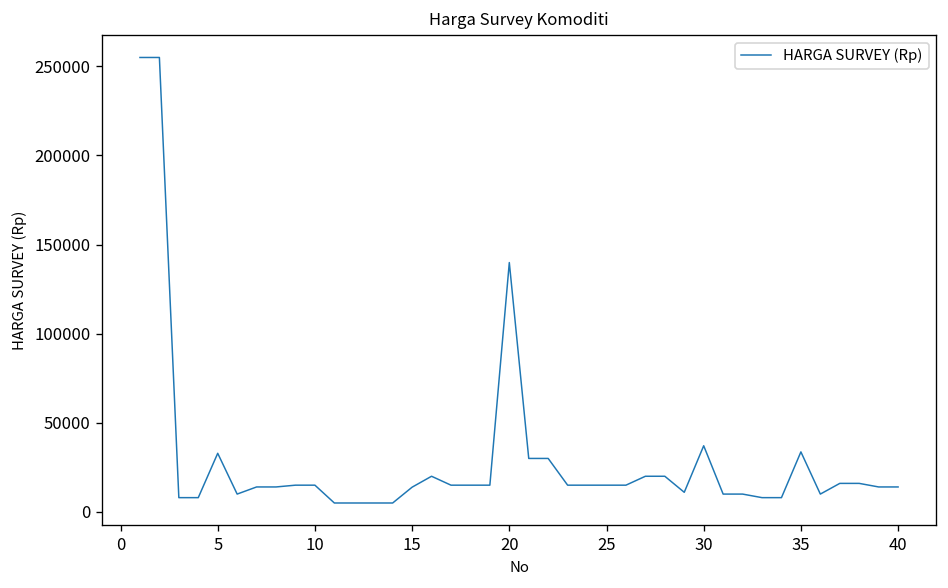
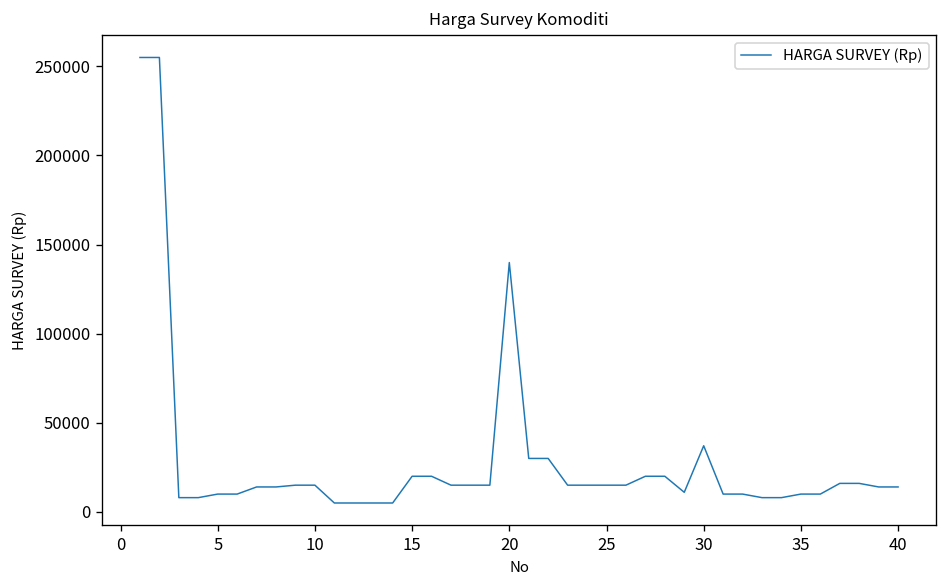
5: 33000 -> 10000
15: 14000 -> 20000
35: 34000 -> 10000
